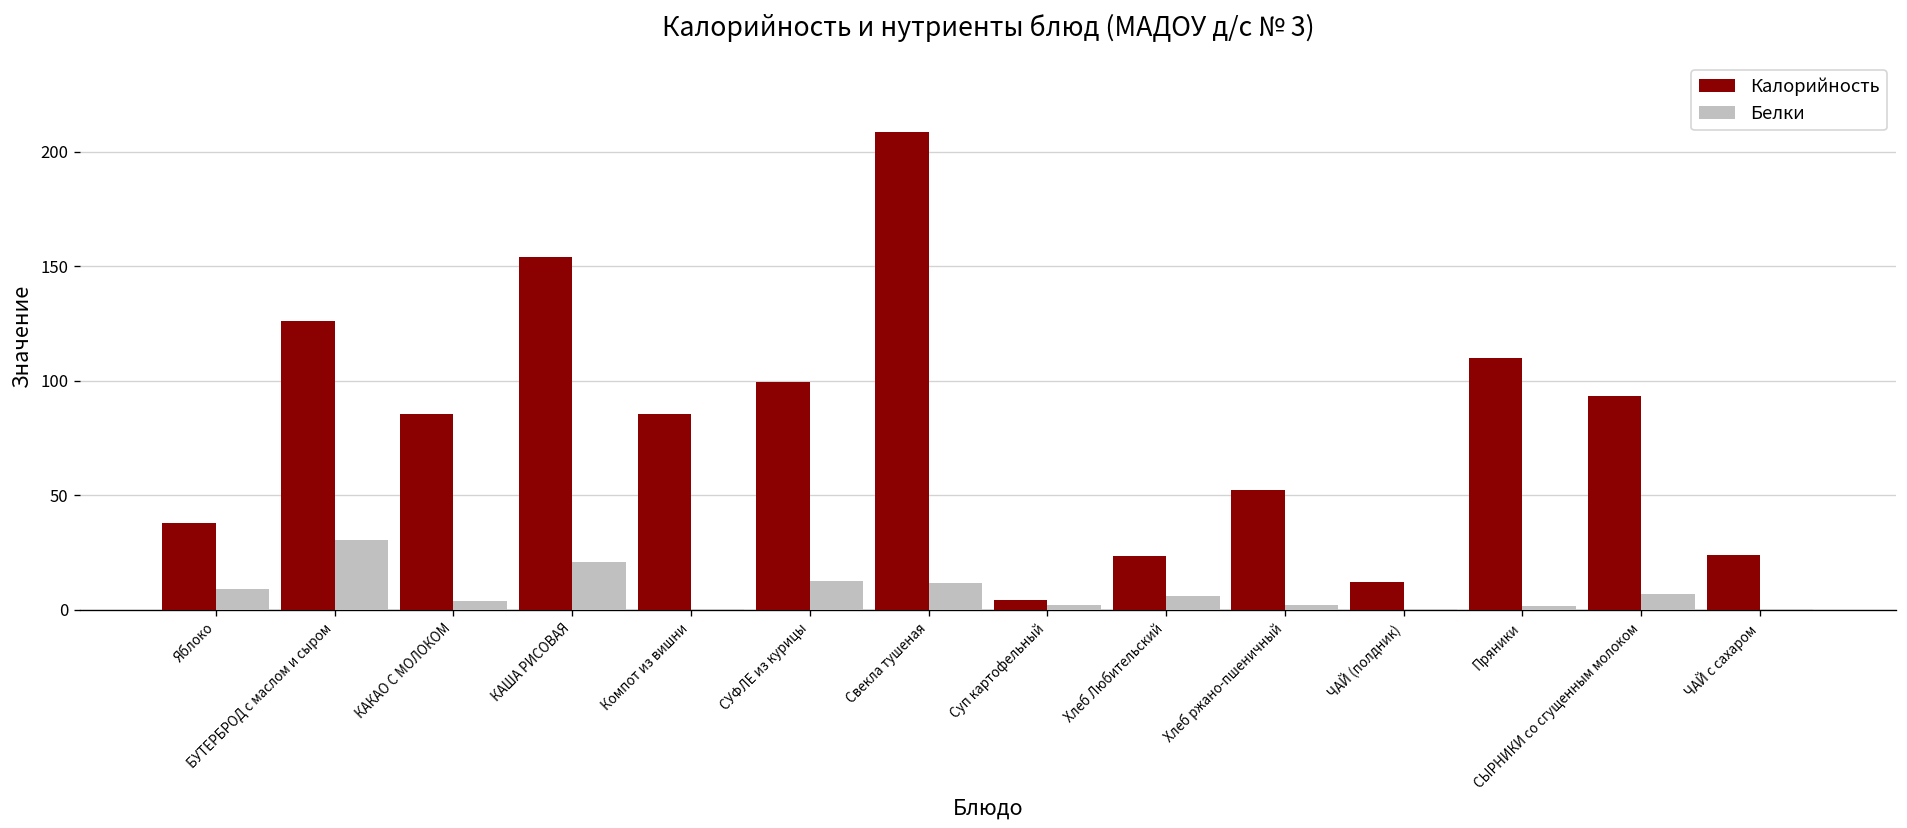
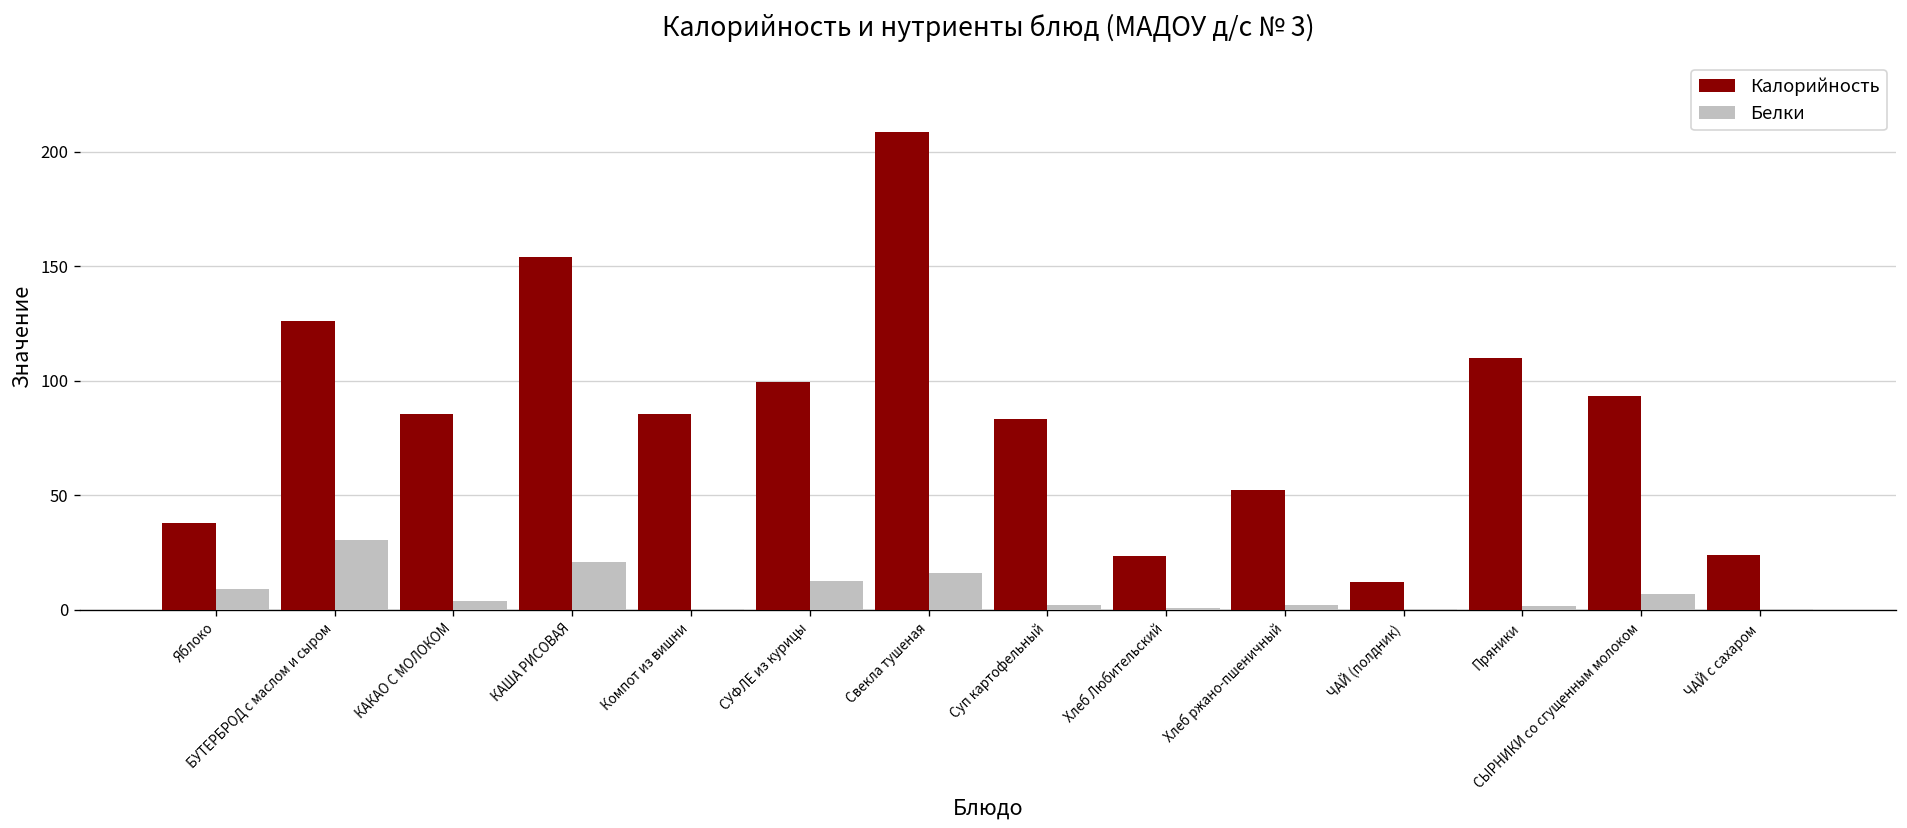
Белки, Свекла тушеная: 12 -> 16
Калорийность, Суп картофельный: 4 -> 83
Белки, Хлеб Любительский: 6 -> 1
